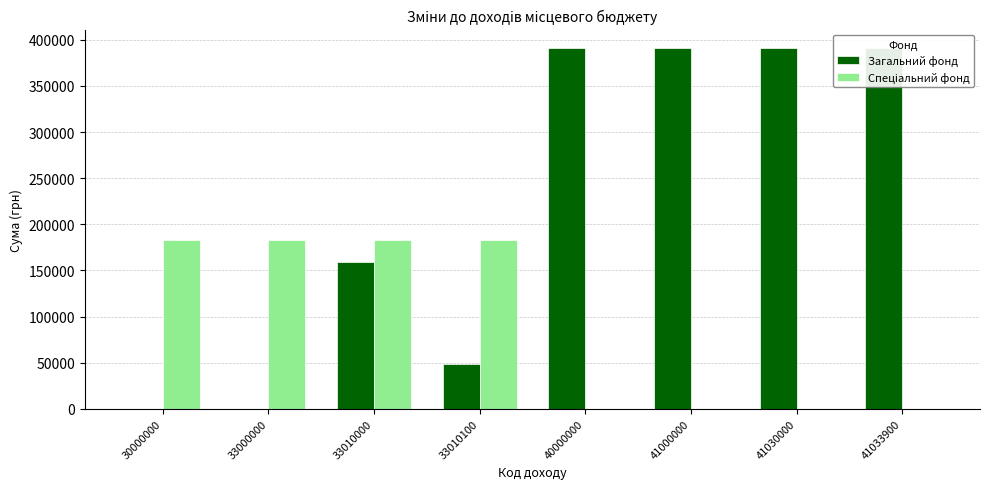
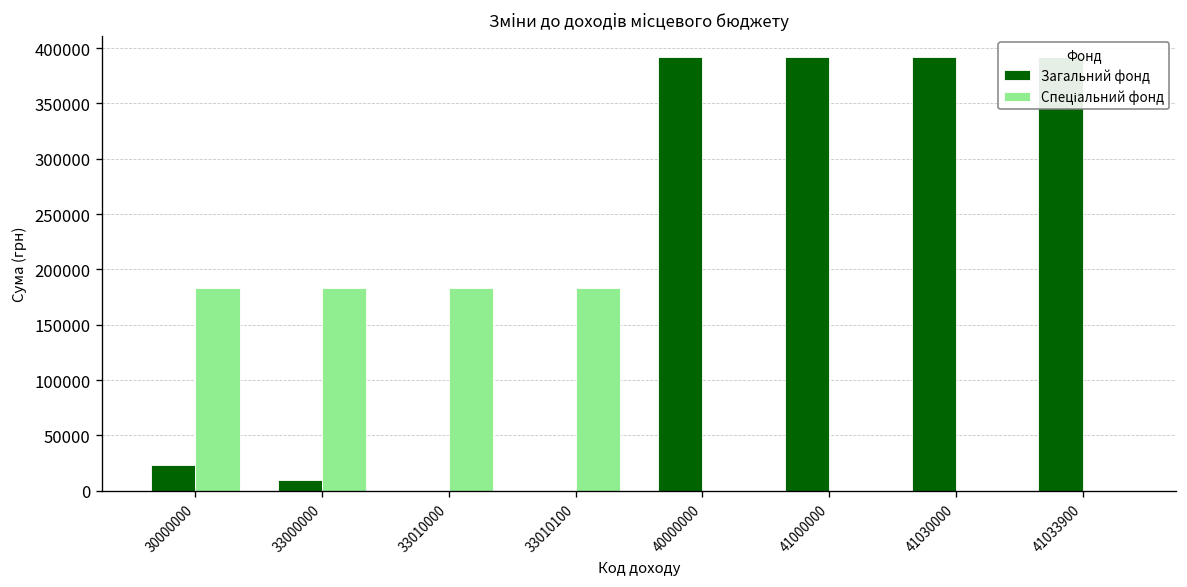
Загальний фонд, 30000000: 0 -> 20000
Загальний фонд, 33000000: 0 -> 10000
Загальний фонд, 33010000: 160000 -> 0
Загальний фонд, 33010100: 50000 -> 0
